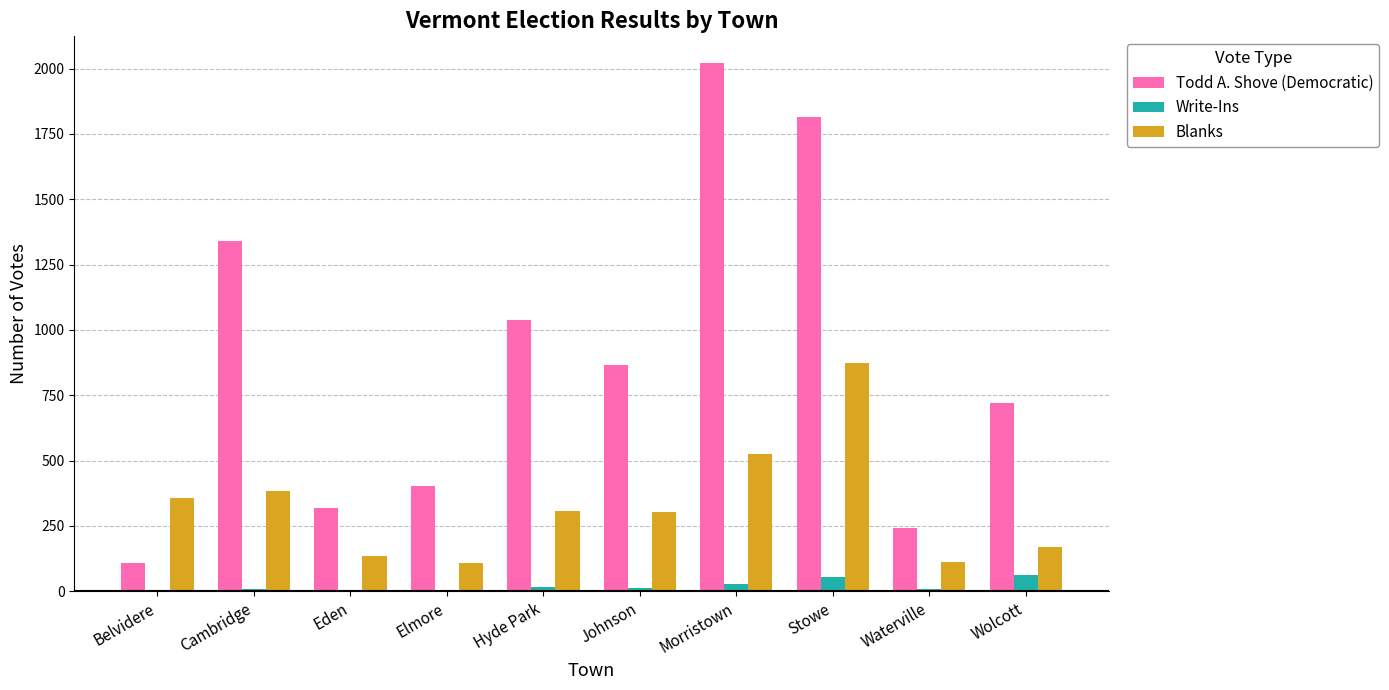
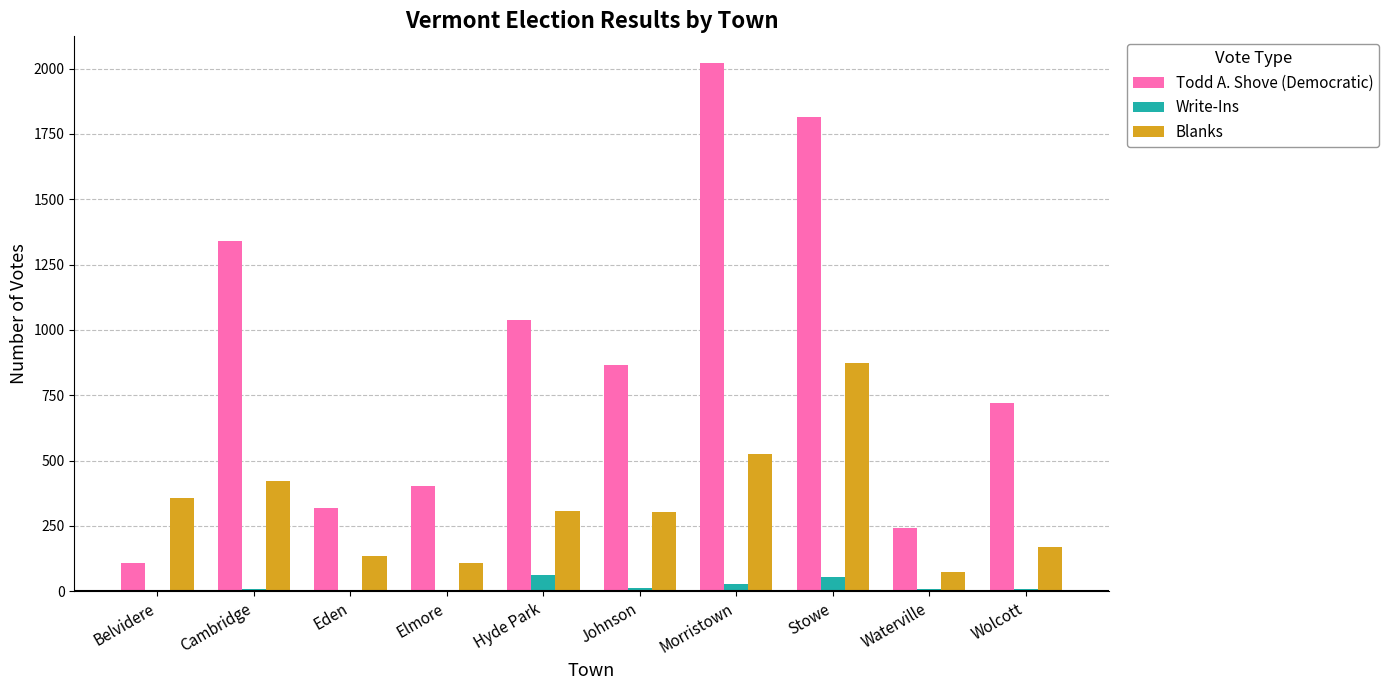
Blanks, Cambridge: 380 -> 420
Write-Ins, Hyde Park: 20 -> 60
Blanks, Waterville: 110 -> 70
Write-Ins, Wolcott: 60 -> 10
